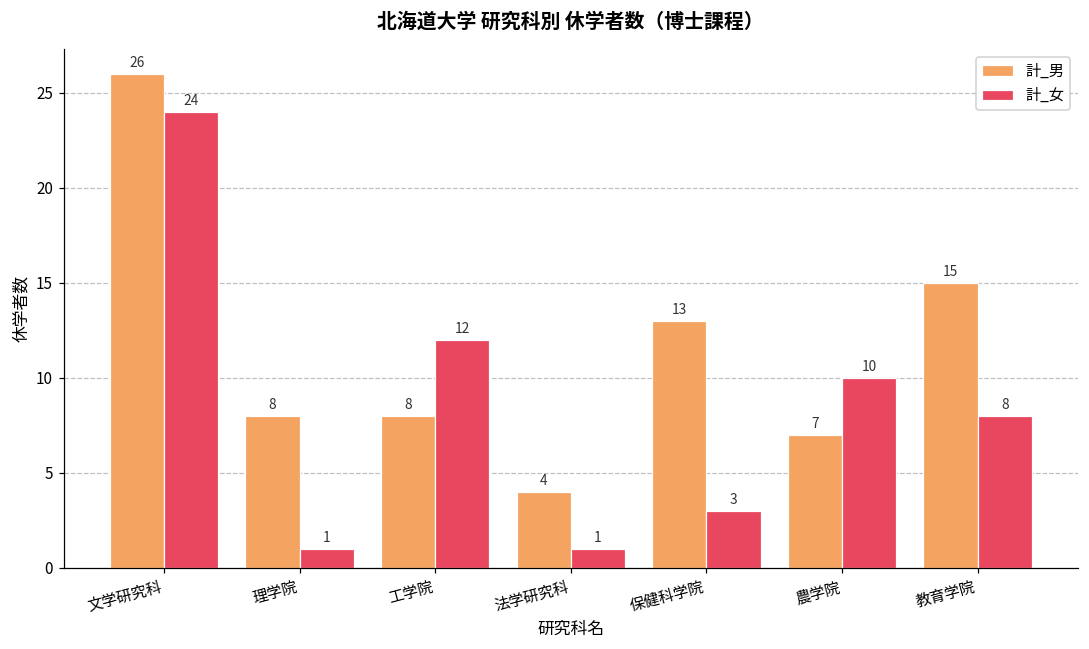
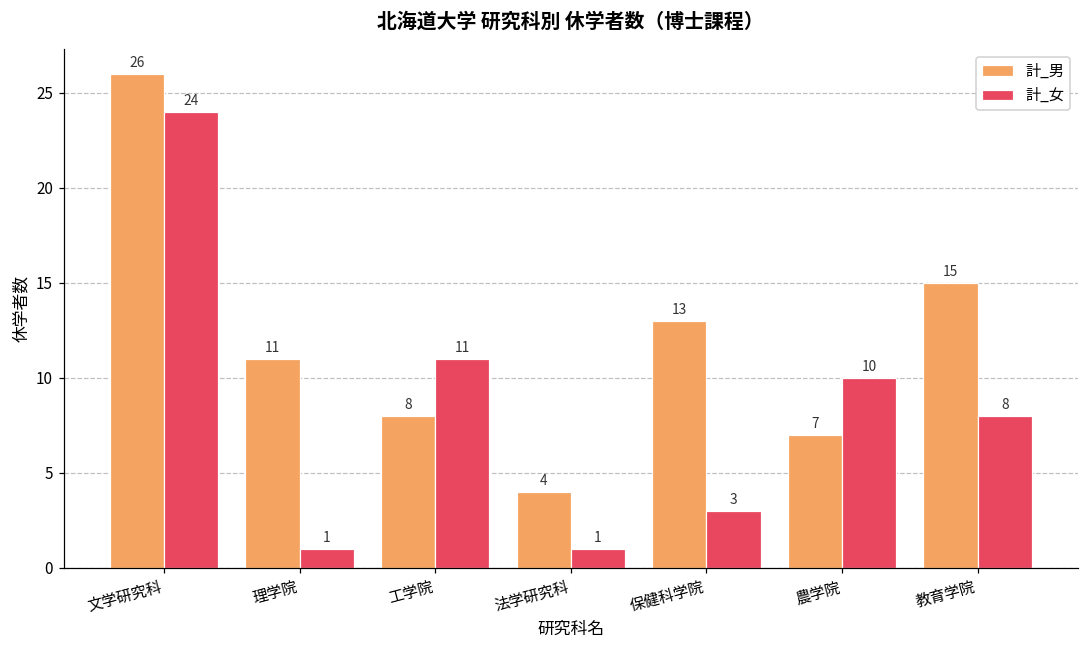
計_男, 理学院: 8 -> 11
計_女, 工学院: 12 -> 11
